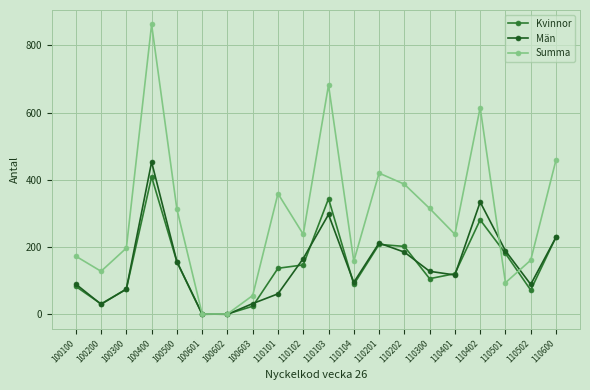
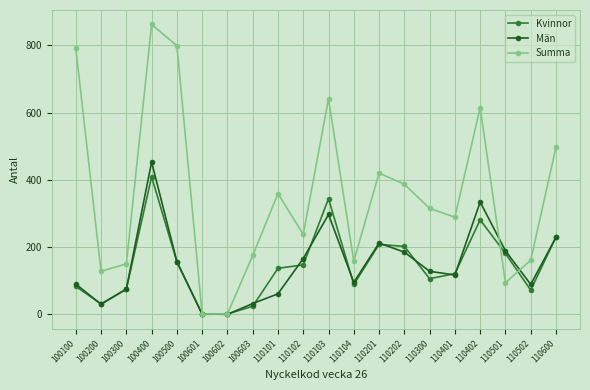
Summa, 100100: 170 -> 790
Summa, 100300: 200 -> 150
Summa, 100500: 310 -> 800
Summa, 100603: 60 -> 180
Summa, 110103: 680 -> 640
Summa, 110401: 240 -> 290
Summa, 110600: 460 -> 500
